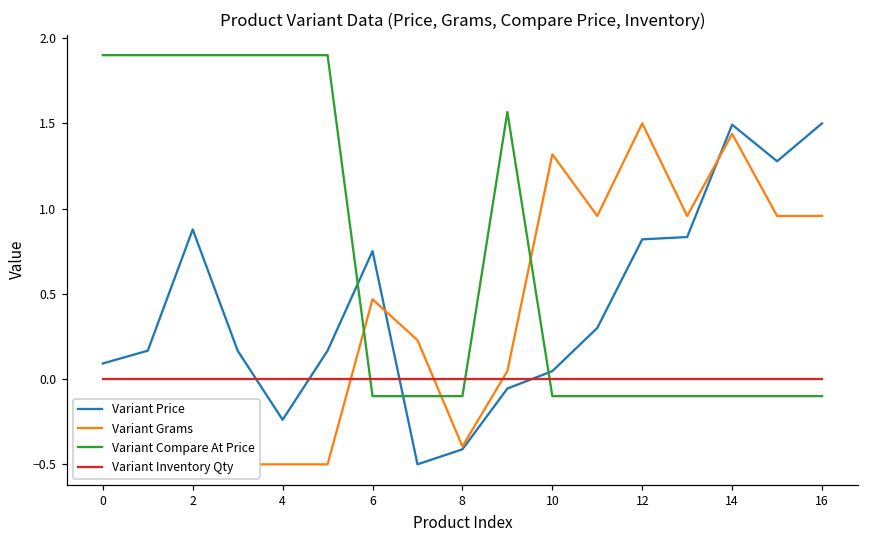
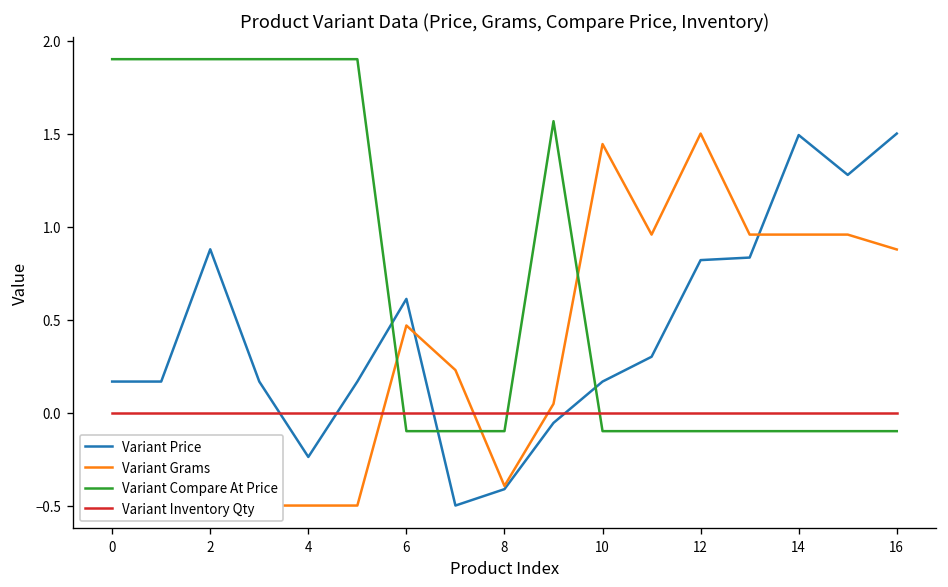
Variant Price, 0: 0.09 -> 0.17
Variant Price, 6: 0.75 -> 0.61
Variant Price, 10: 0.05 -> 0.17
Variant Grams, 10: 1.32 -> 1.44
Variant Grams, 14: 1.44 -> 0.96
Variant Grams, 16: 0.96 -> 0.88
